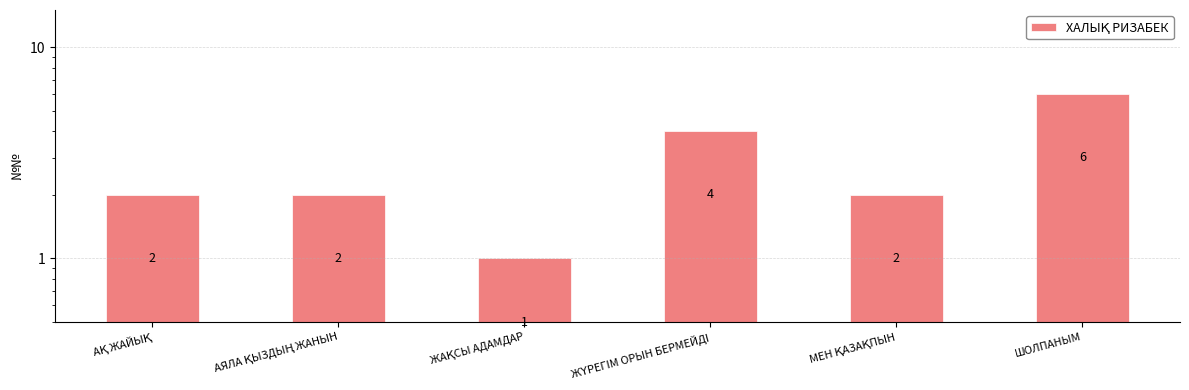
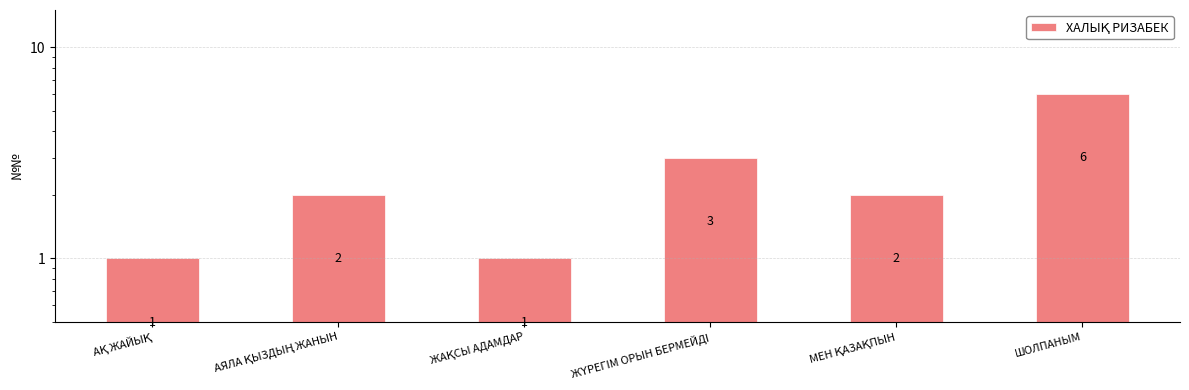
АҚ ЖАЙЫҚ: 2 -> 1
ЖҮРЕГІМ ОРЫН БЕРМЕЙДІ: 4 -> 3
